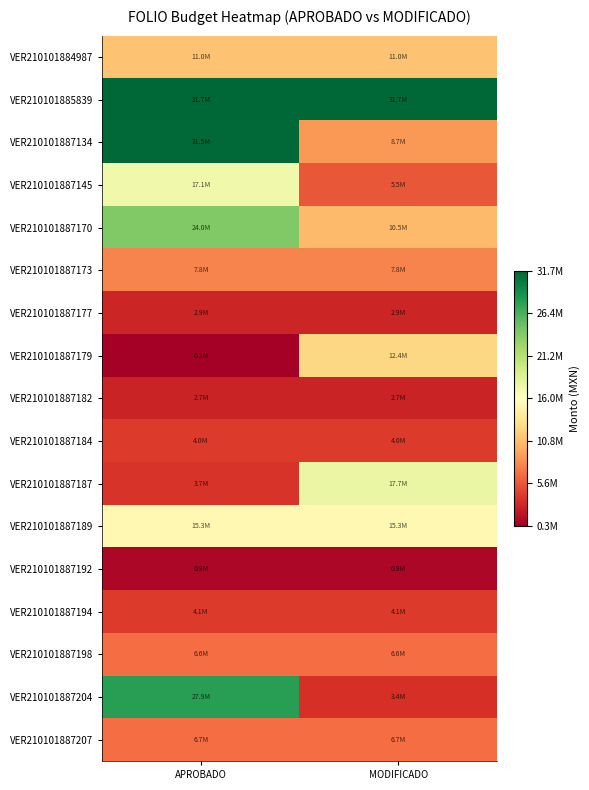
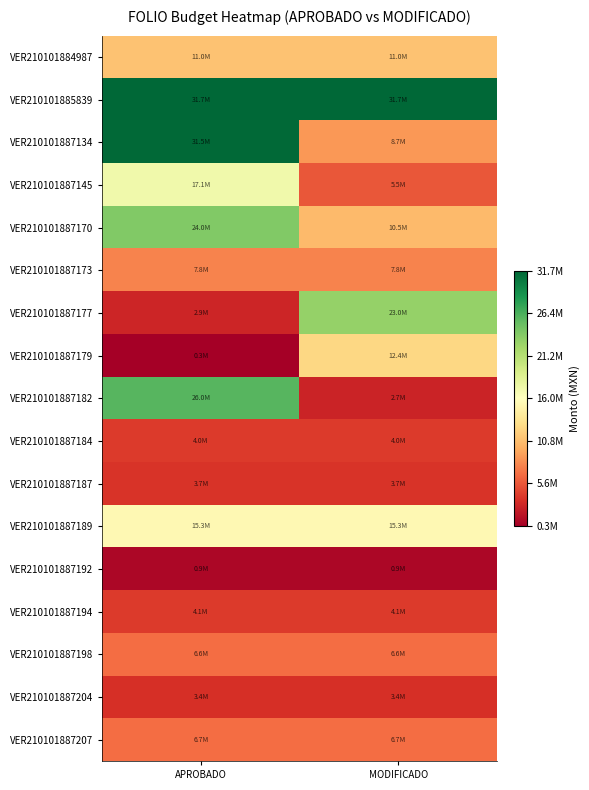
VER210101887177, MODIFICADO: 2.9M -> 23.0M
VER210101887182, APROBADO: 2.7M -> 26.0M
VER210101887187, MODIFICADO: 17.7M -> 3.7M
VER210101887204, APROBADO: 27.9M -> 3.4M
